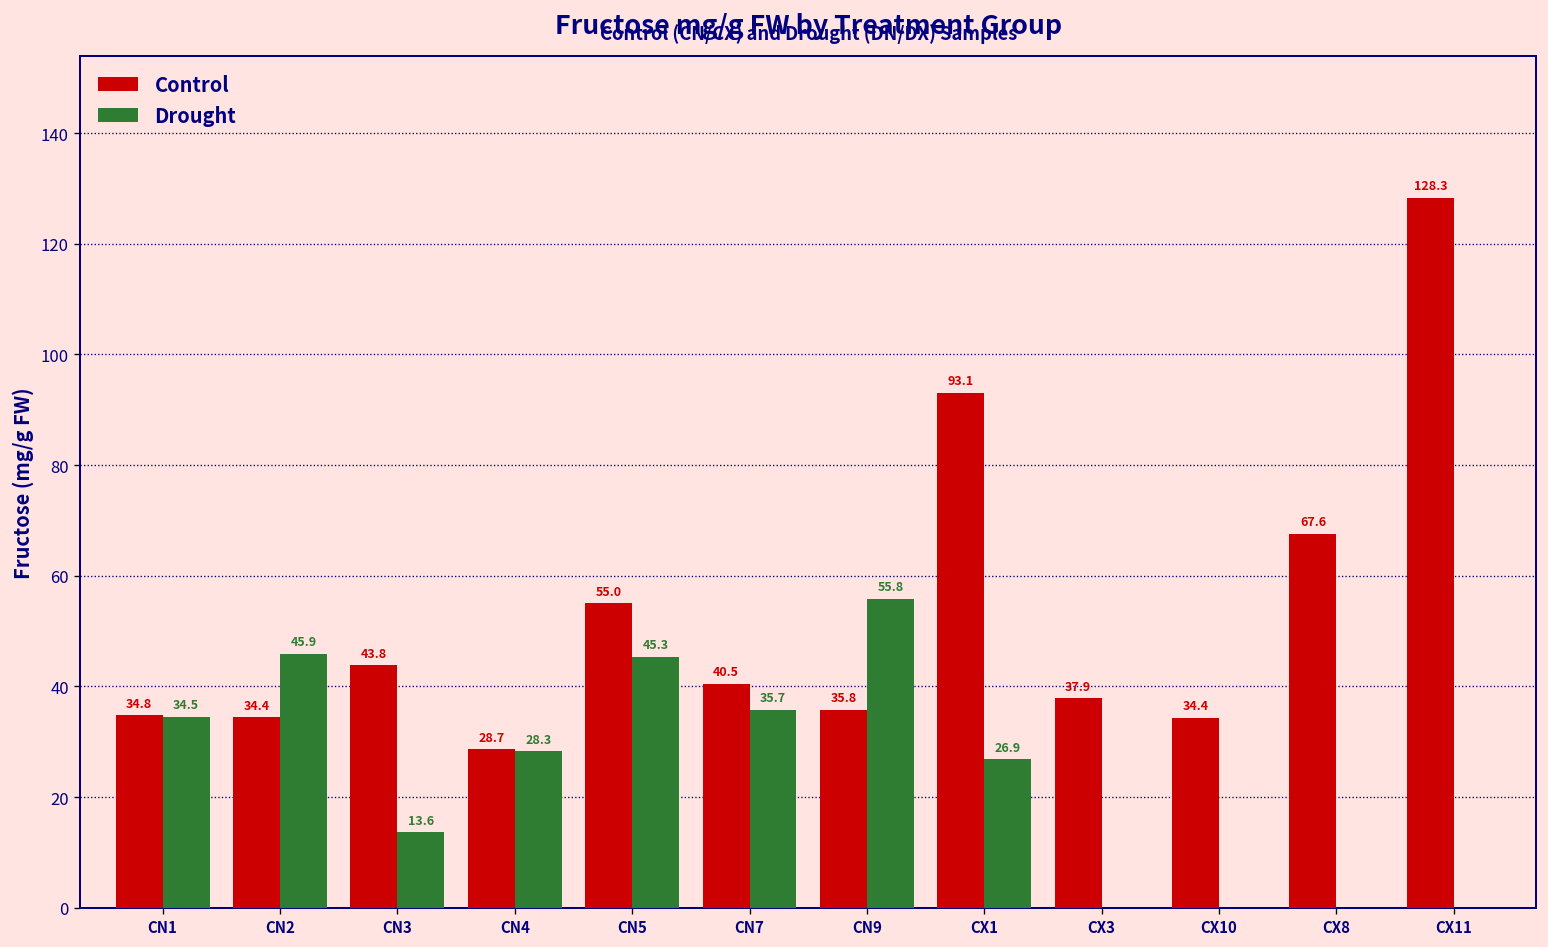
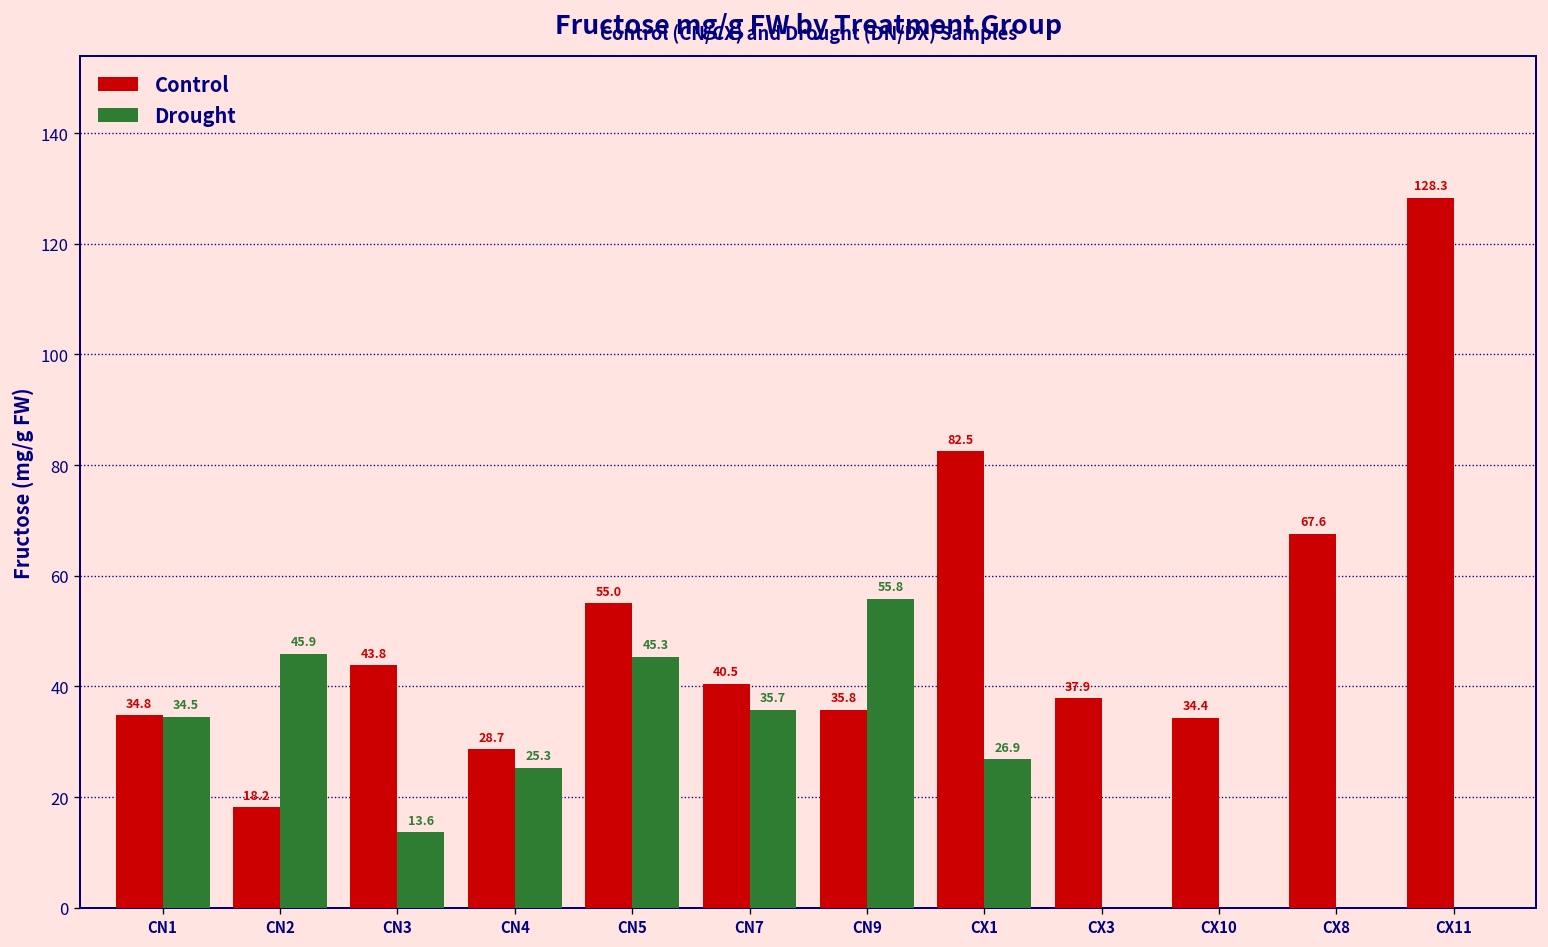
Control, CN2: 34.4 -> 18.2
Drought, CN4: 28.3 -> 25.3
Control, CX1: 93.1 -> 82.5
